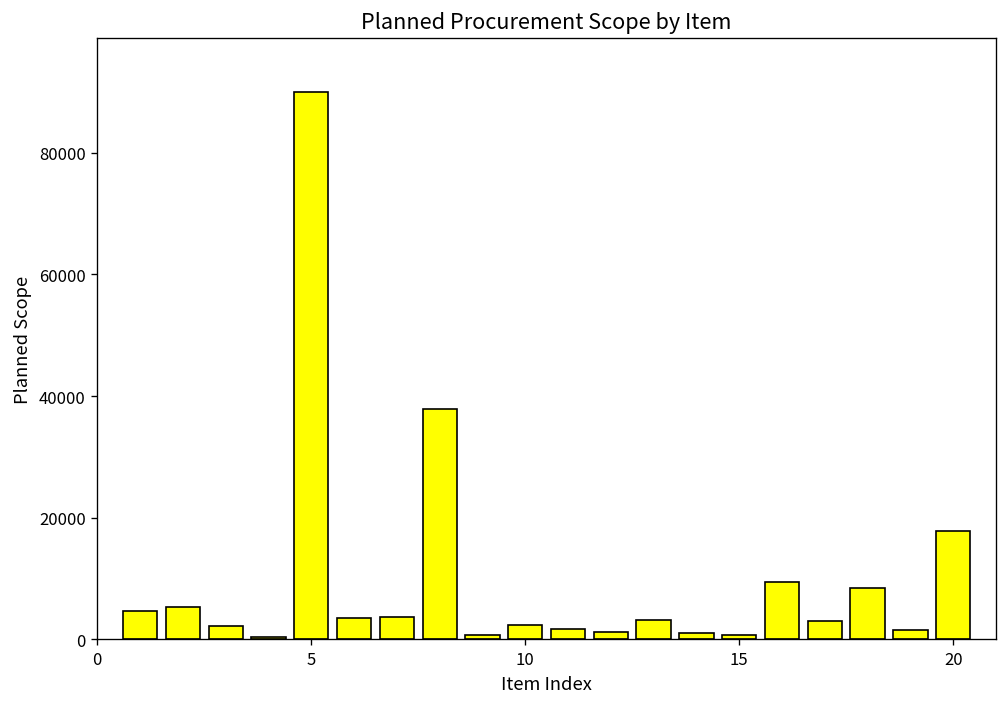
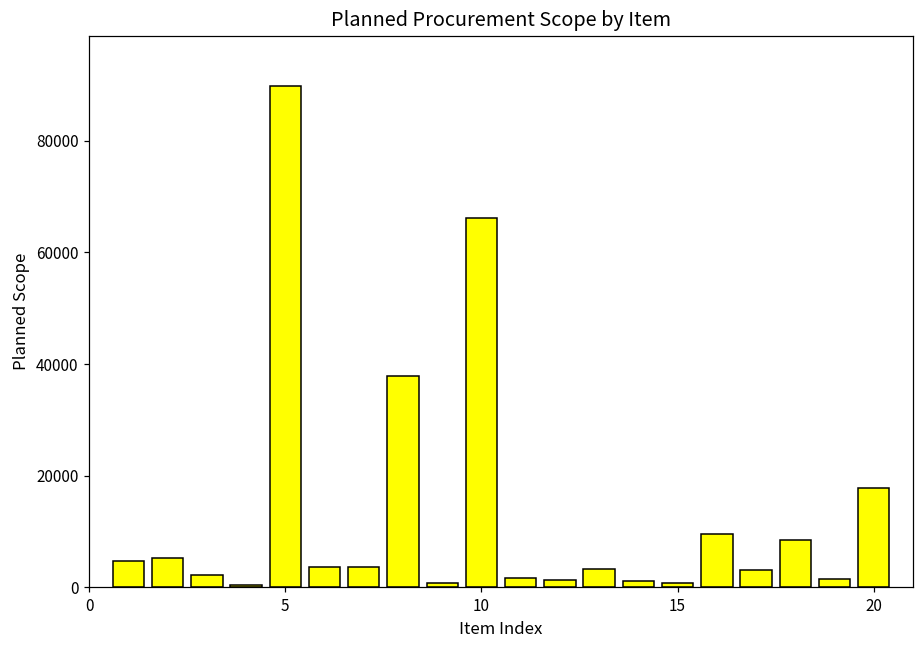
10: 2000 -> 66000
